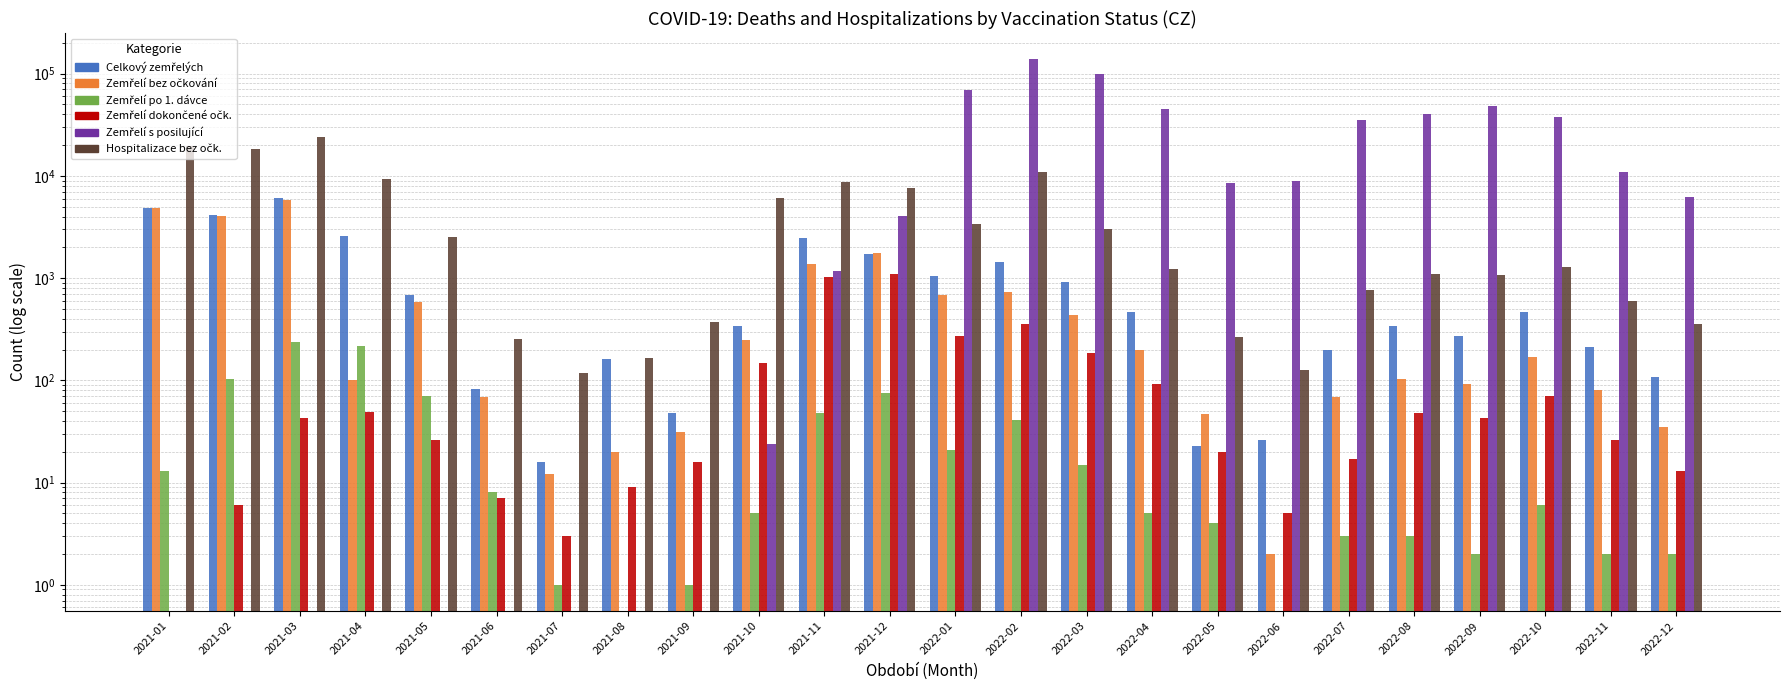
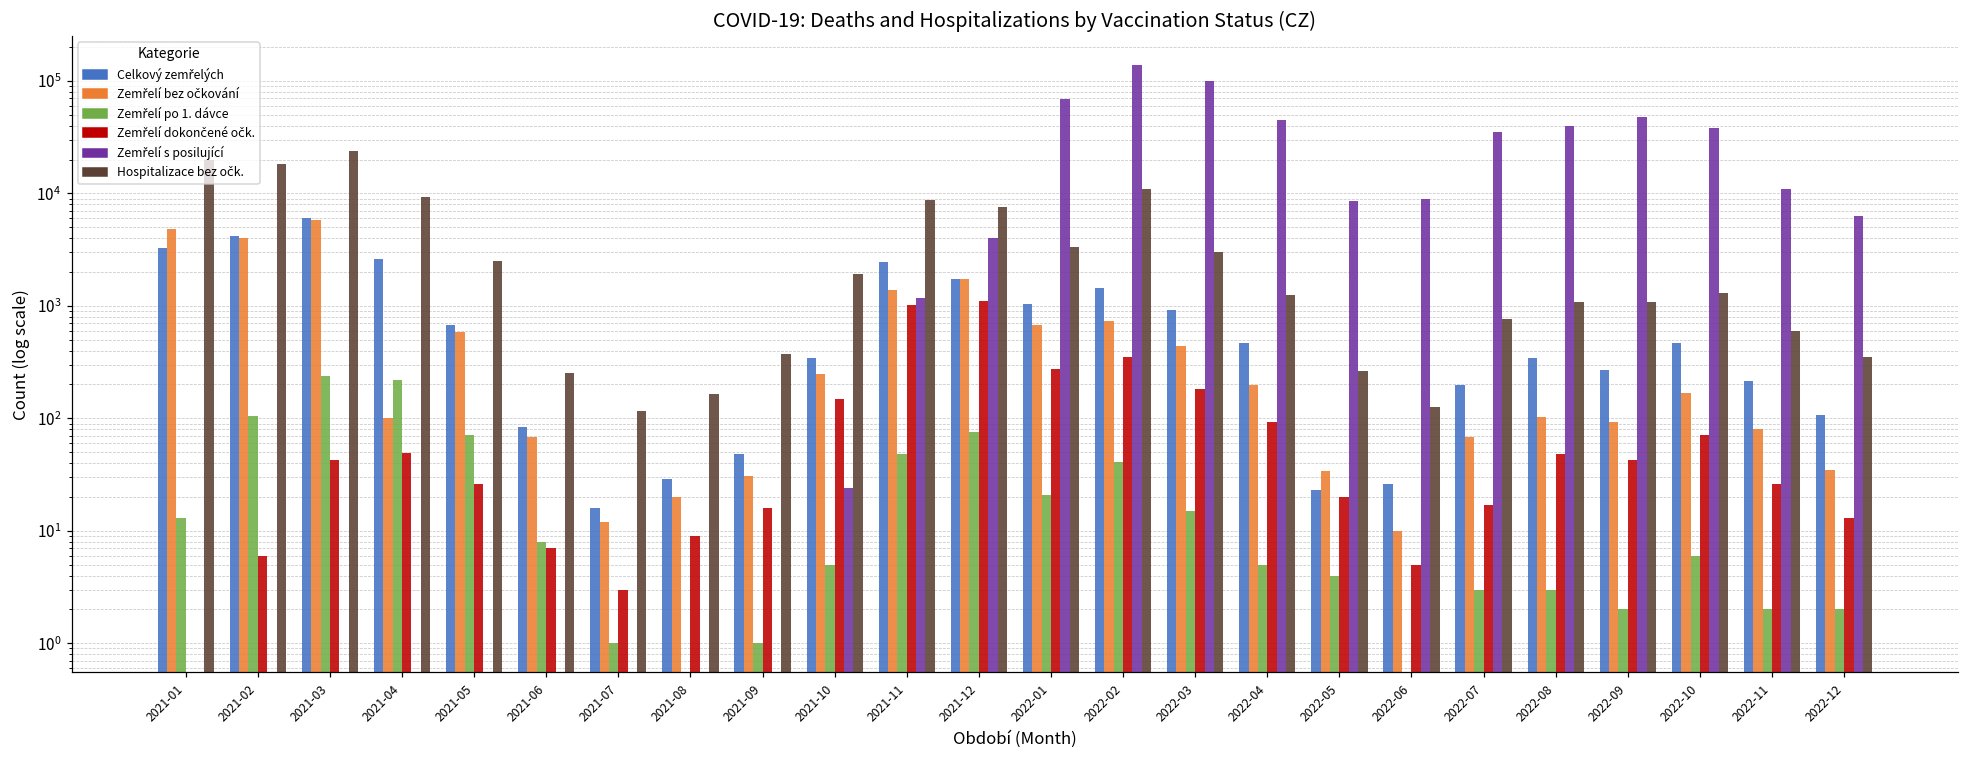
Celkový zemřelých, 2021-01: 5000 -> 3300
Celkový zemřelých, 2021-08: 160 -> 29
Hospitalizace bez očk., 2021-10: 6000 -> 1900
Zemřelí bez očkování, 2022-05: 50 -> 34
Zemřelí bez očkování, 2022-06: 2 -> 10
